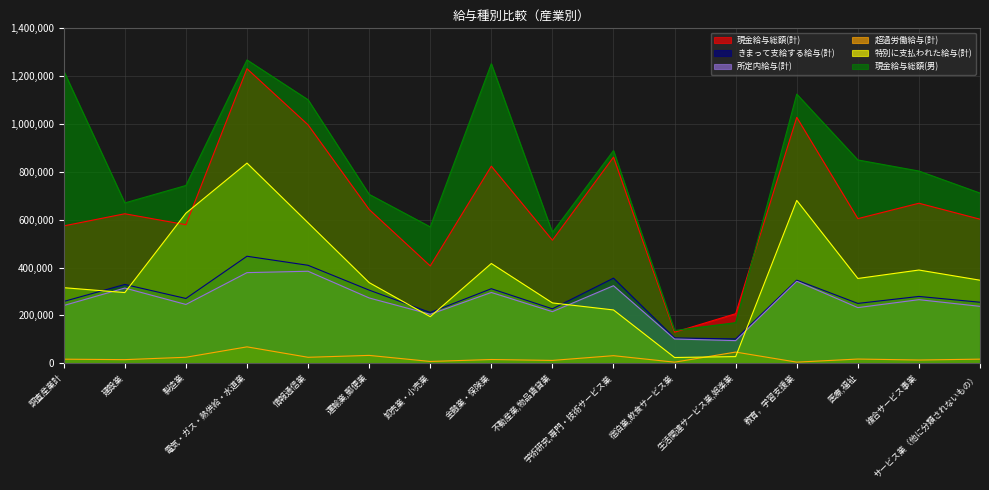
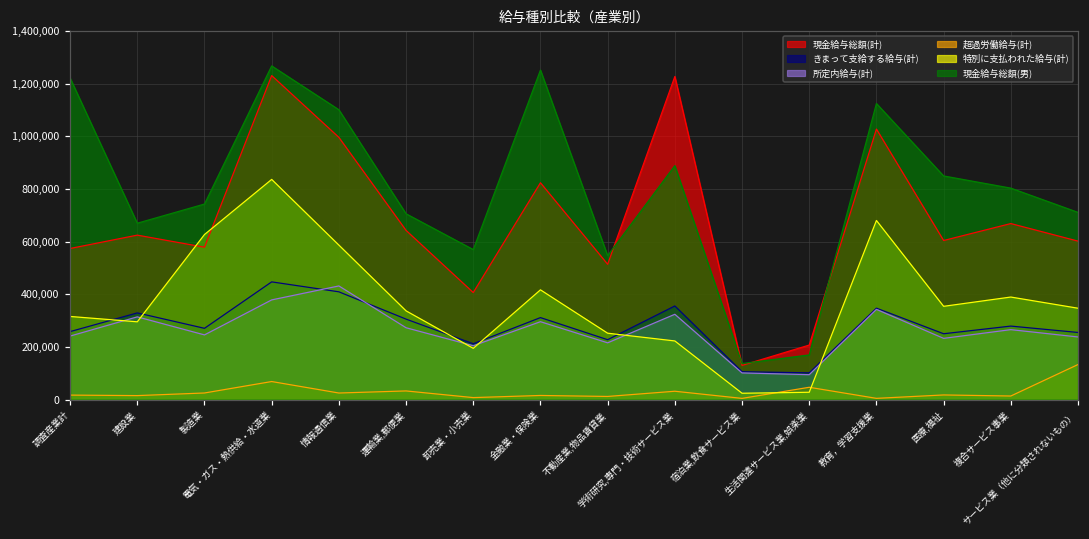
所定内給与(計), 情報通信業: 380,000 -> 430,000
現金給与総額(計), 学術研究,専門・技術サービス業: 860,000 -> 1,230,000
超過労働給与(計), サービス業（他に分類されないもの）: 20,000 -> 130,000
